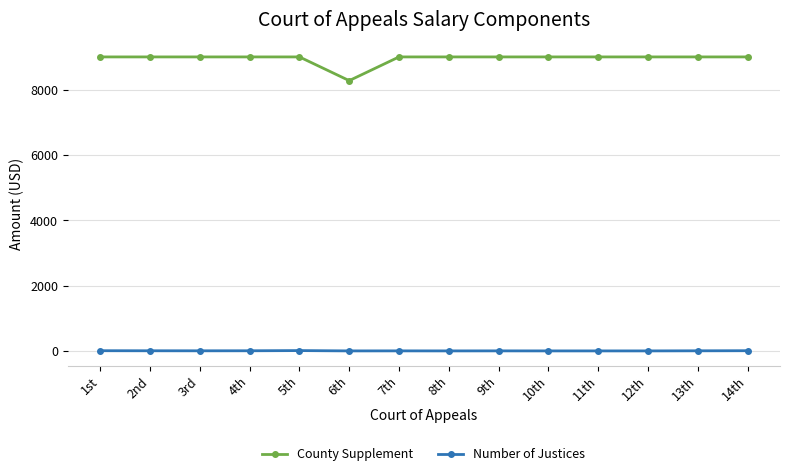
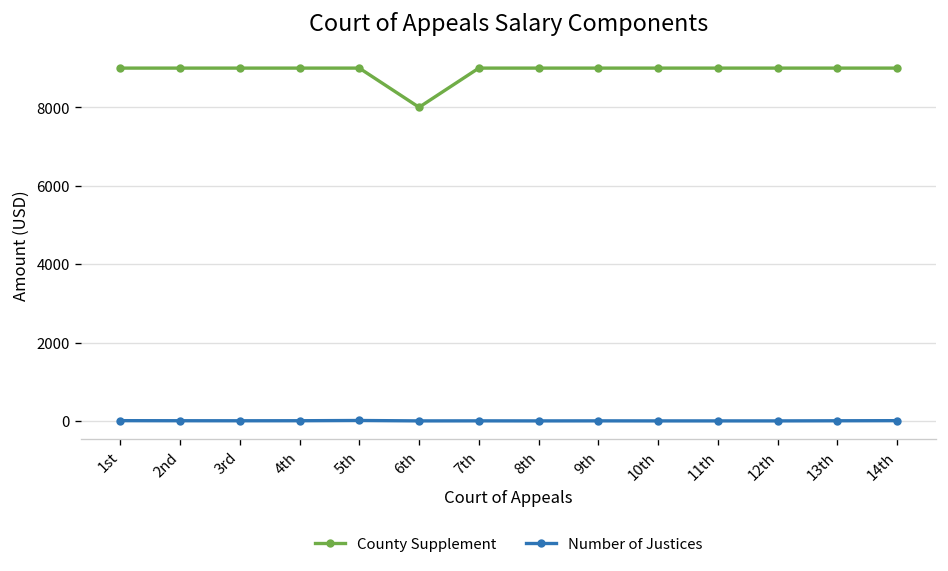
County Supplement, 6th: 8300 -> 8000
